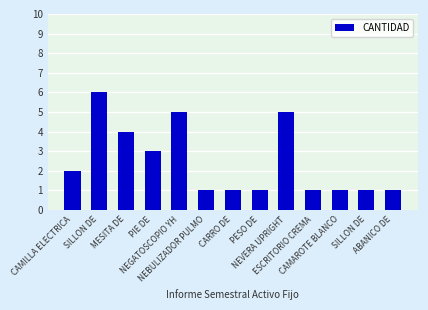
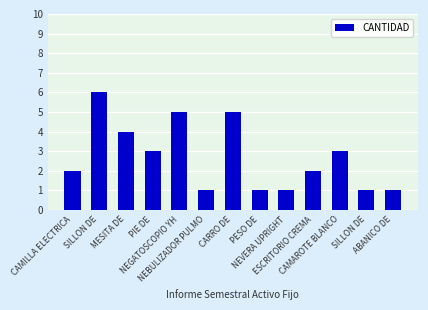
CARRO DE: 1 -> 5
NEVERA UPRIGHT: 5 -> 1
ESCRITORIO CREMA: 1 -> 2
CAMAROTE BLANCO: 1 -> 3
